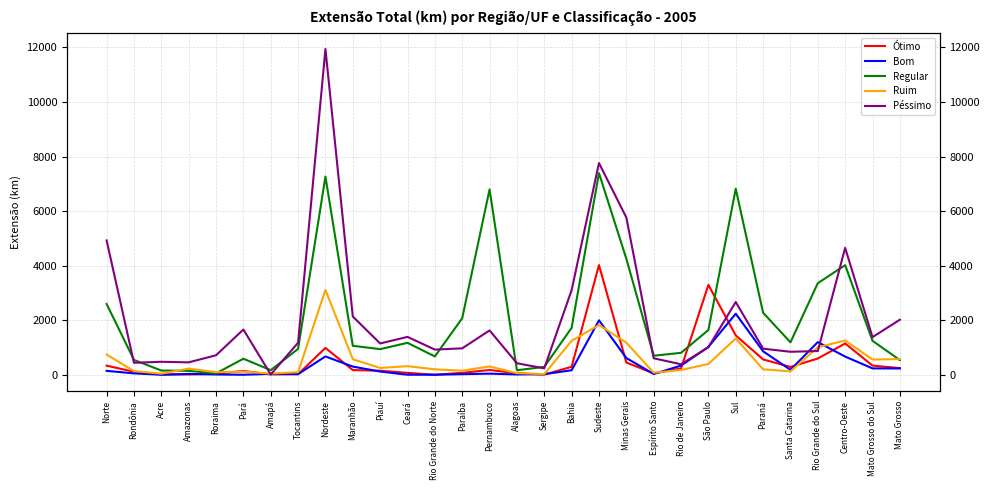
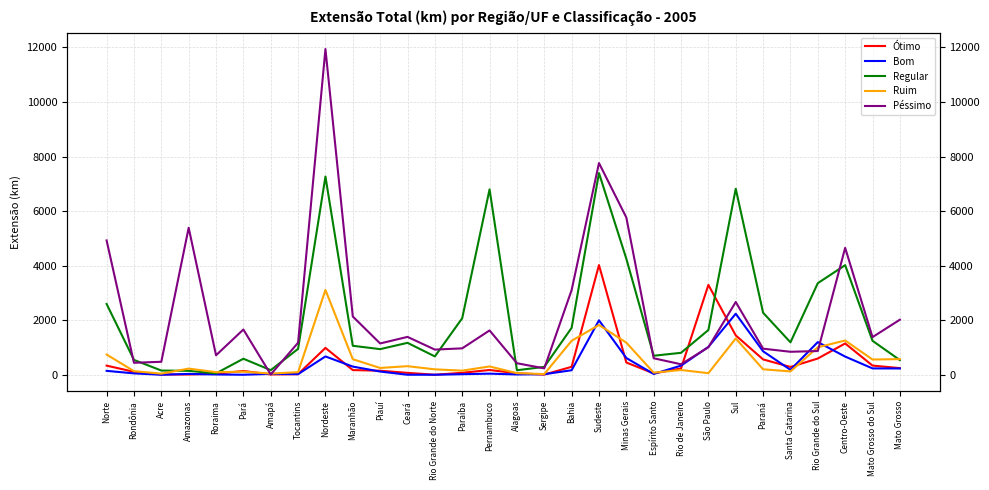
Péssimo, Amazonas: 500 -> 5400
Ruim, São Paulo: 400 -> 100
